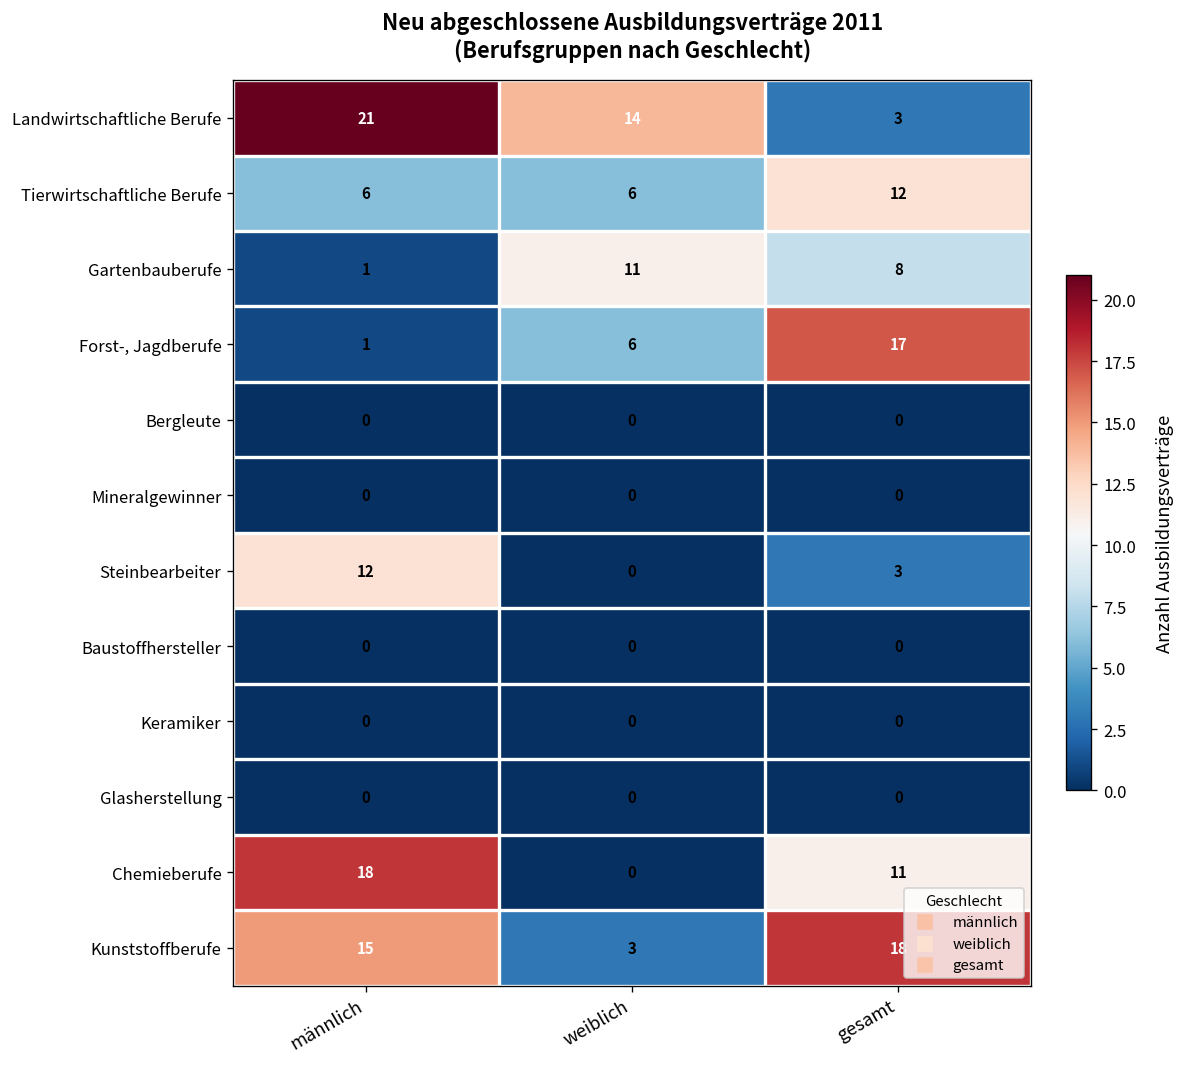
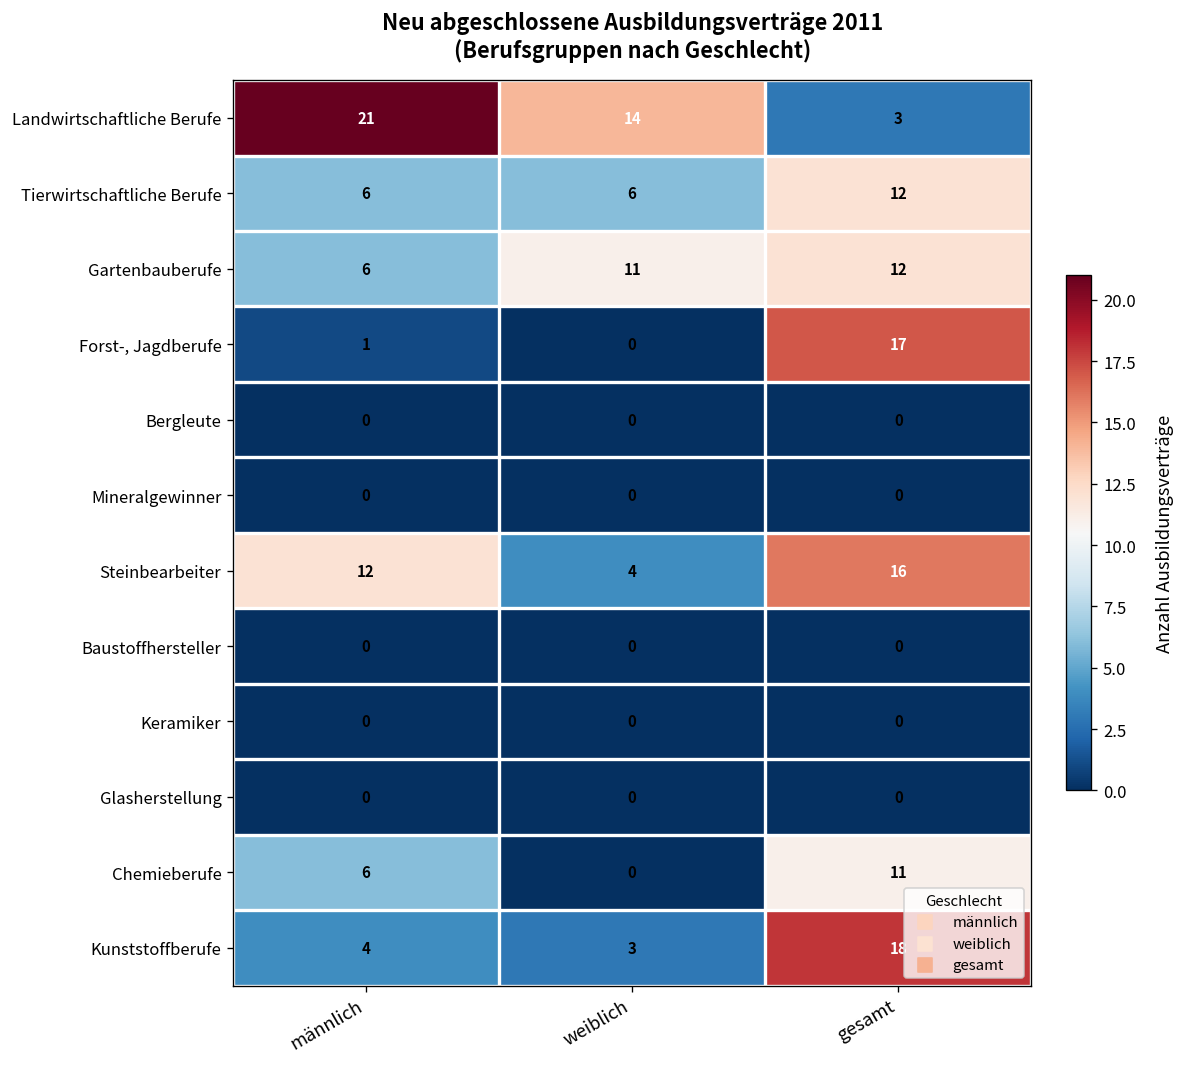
Gartenbauberufe, männlich: 1 -> 6
Gartenbauberufe, gesamt: 8 -> 12
Forst-, Jagdberufe, weiblich: 6 -> 0
Steinbearbeiter, weiblich: 0 -> 4
Steinbearbeiter, gesamt: 3 -> 16
Chemieberufe, männlich: 18 -> 6
Kunststoffberufe, männlich: 15 -> 4
